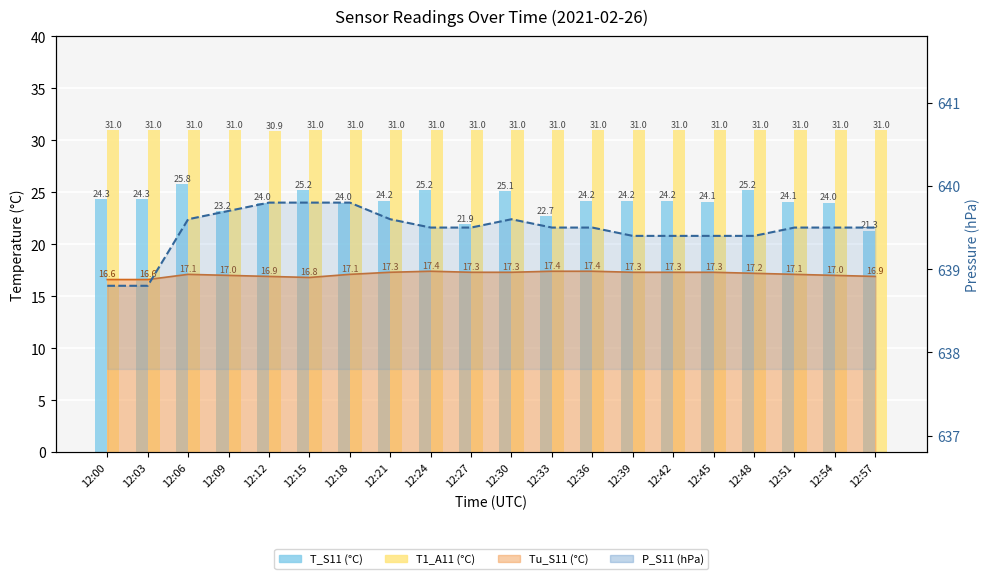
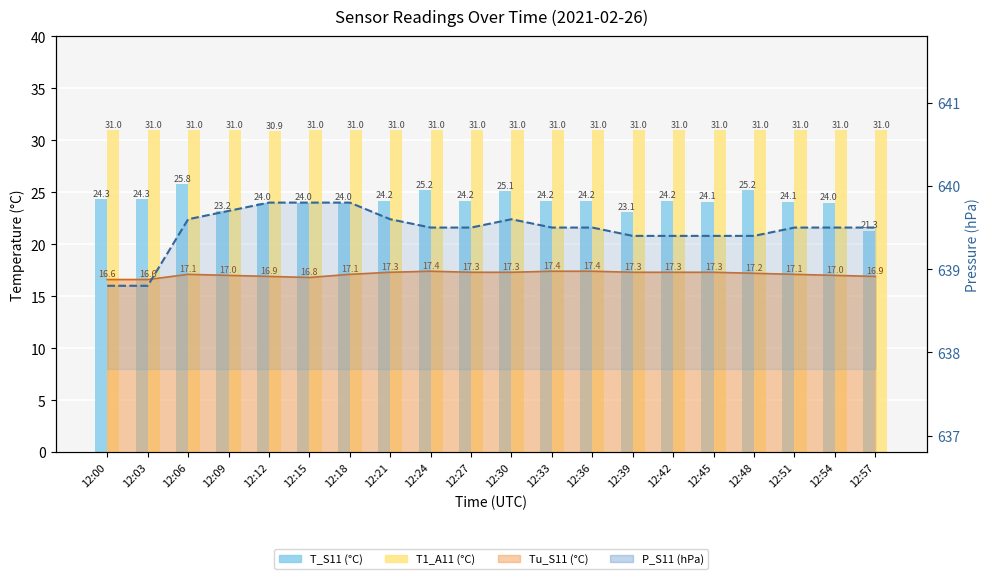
T_S11 (°C), 12:15: 25.2 -> 24.0
T_S11 (°C), 12:27: 21.9 -> 24.2
T_S11 (°C), 12:33: 22.7 -> 24.2
T_S11 (°C), 12:39: 24.2 -> 23.1
